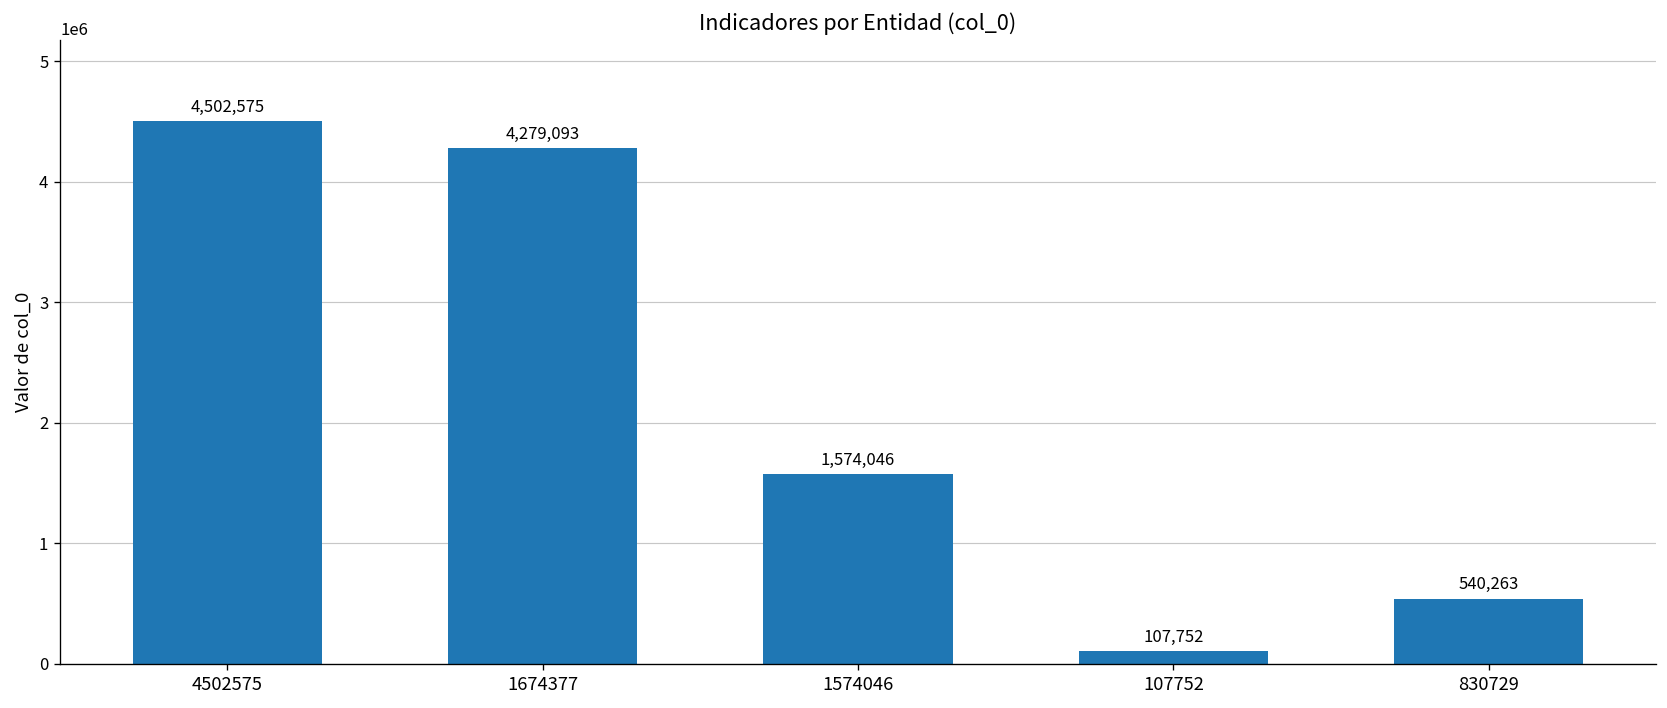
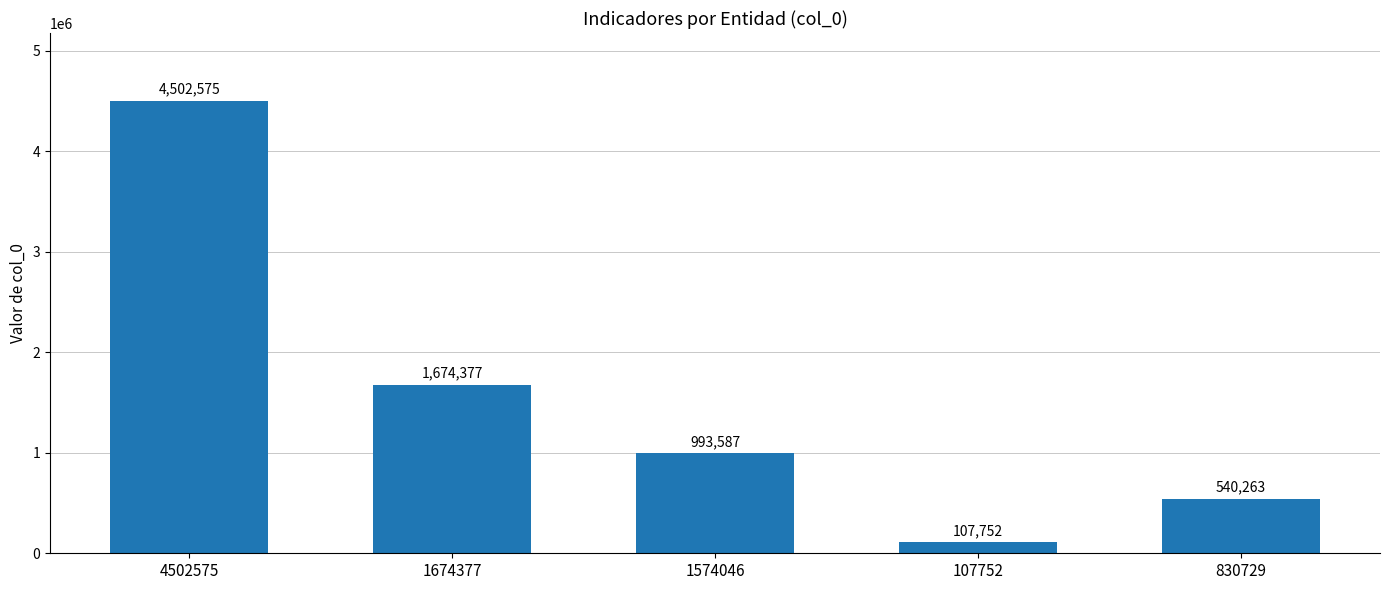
1674377: 4,279,093 -> 1,674,377
1574046: 1,574,046 -> 993,587
